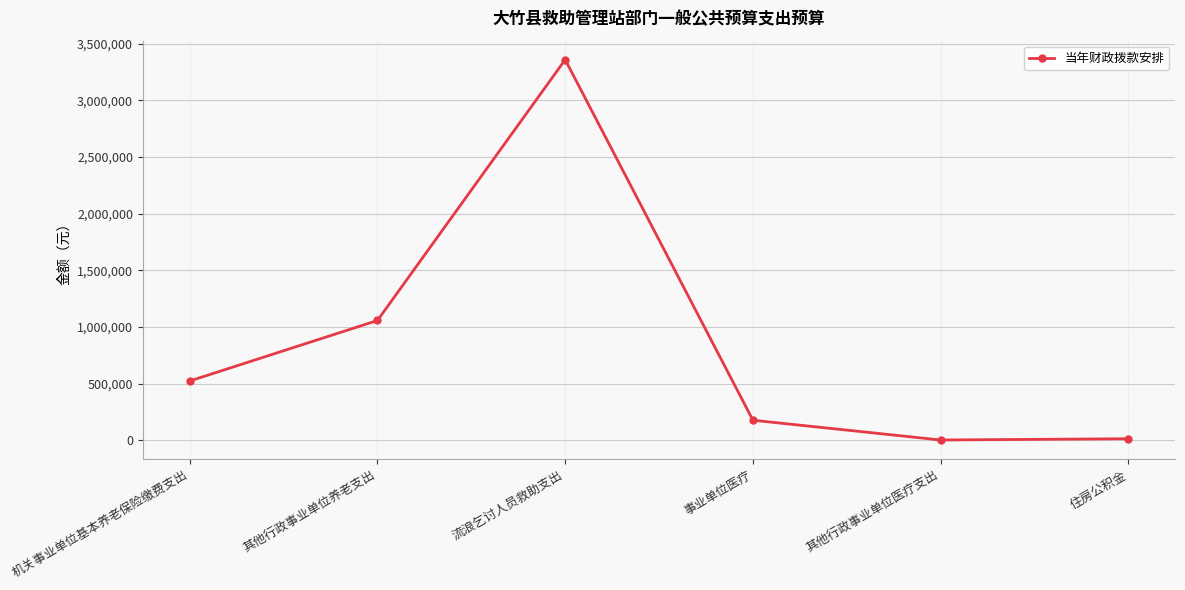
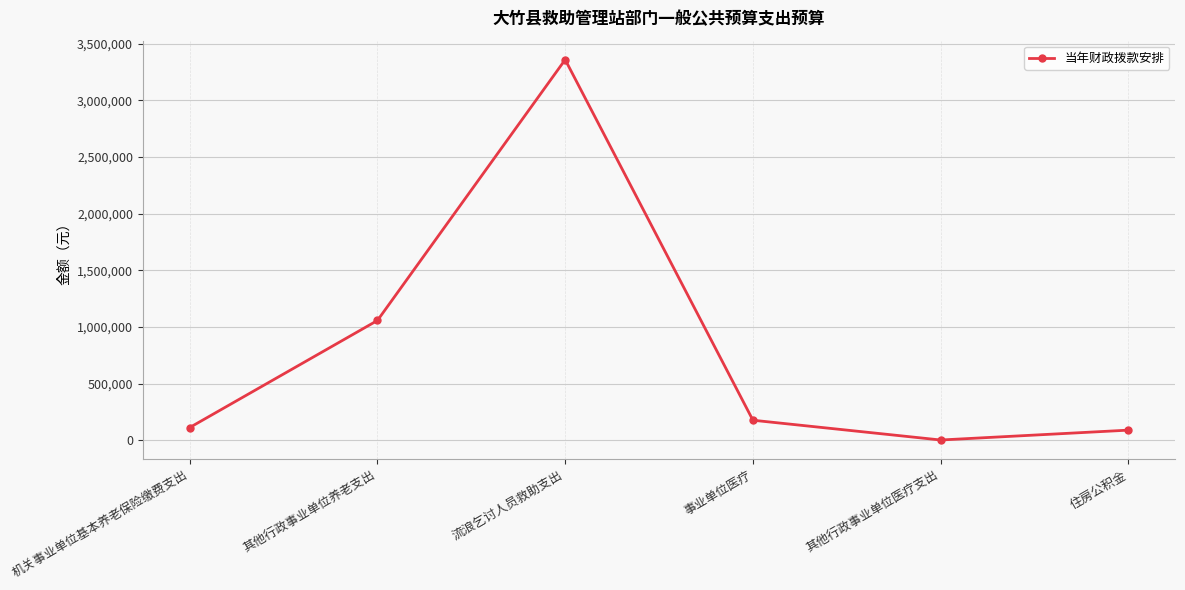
机关事业单位基本养老保险缴费支出: 520,000 -> 110,000
住房公积金: 10,000 -> 90,000
